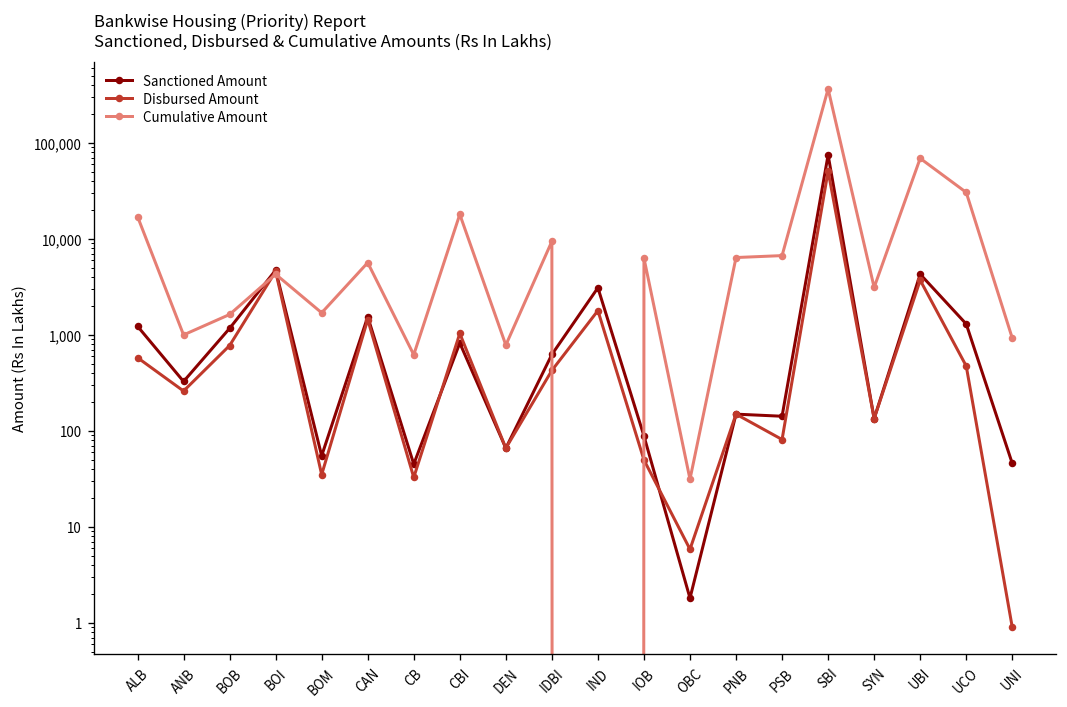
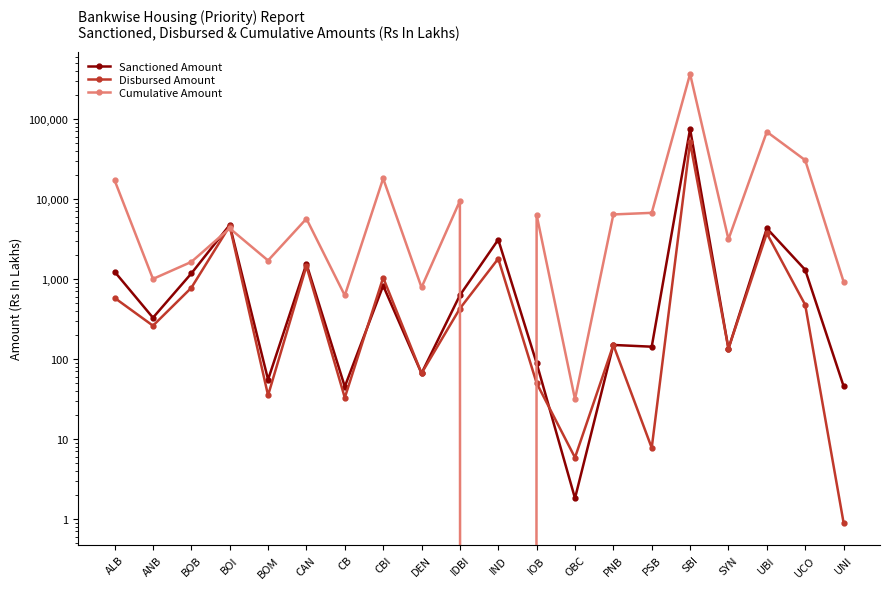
Disbursed Amount, PSB: 80 -> 8
